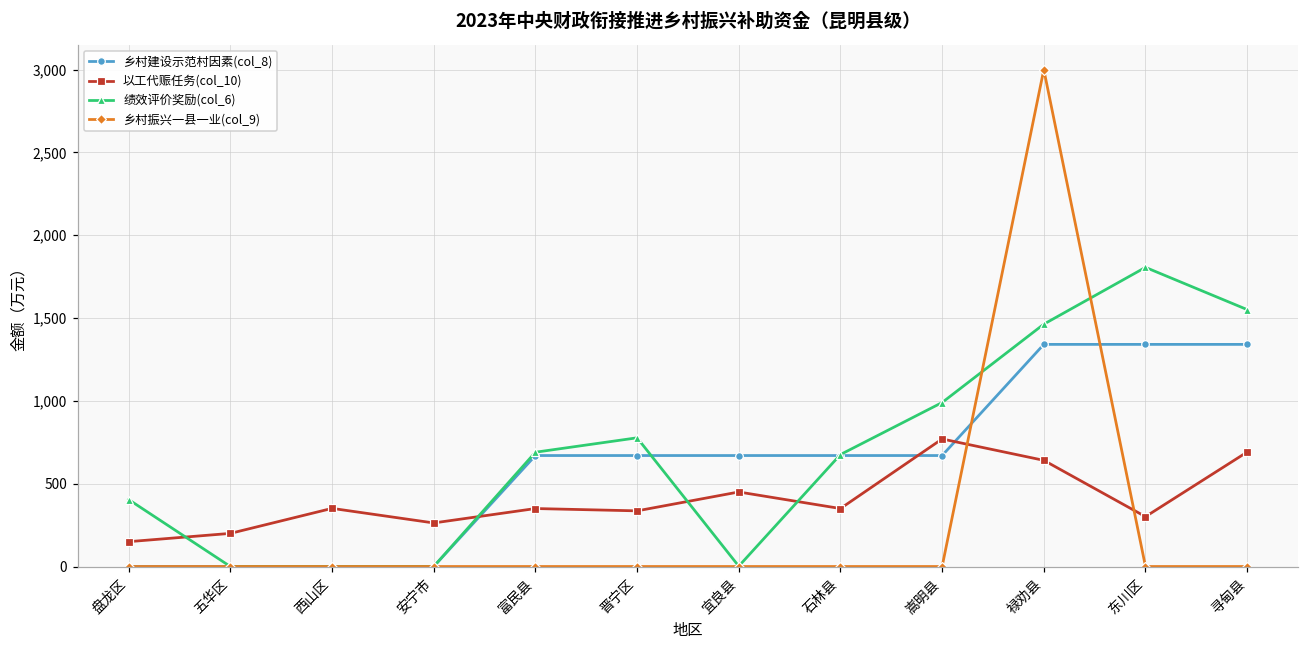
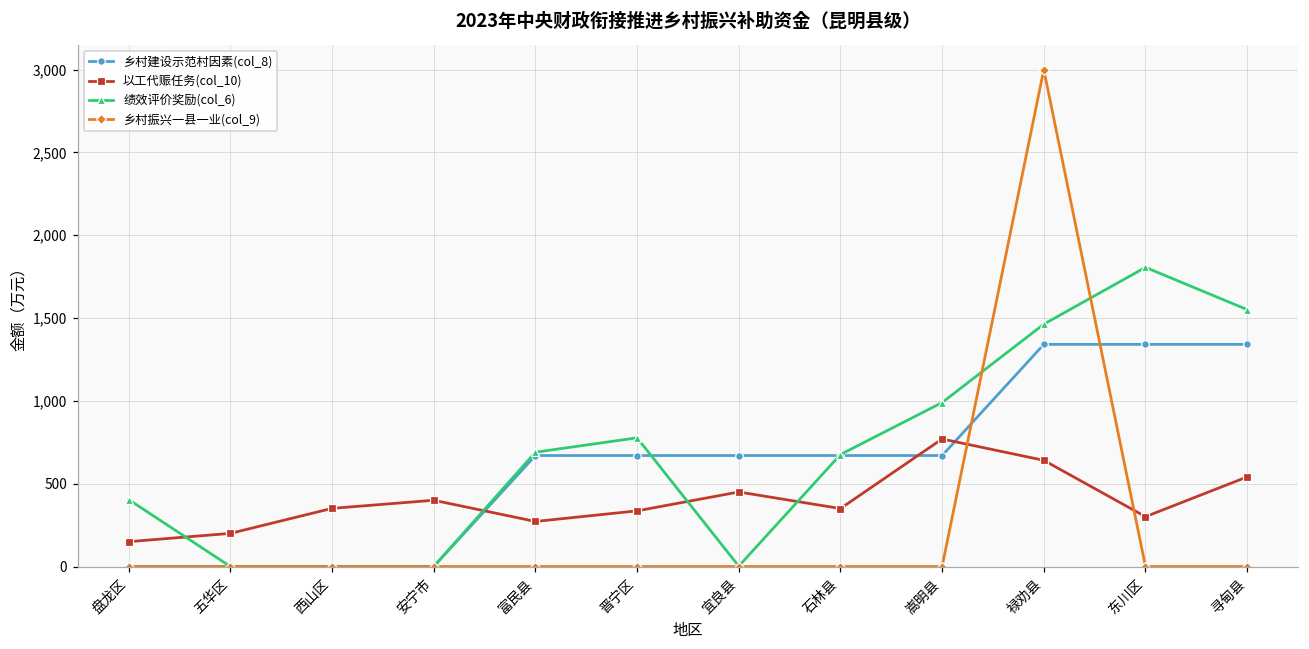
以工代赈任务(col_10), 安宁市: 260 -> 400
以工代赈任务(col_10), 富民县: 350 -> 270
以工代赈任务(col_10), 寻甸县: 690 -> 540
